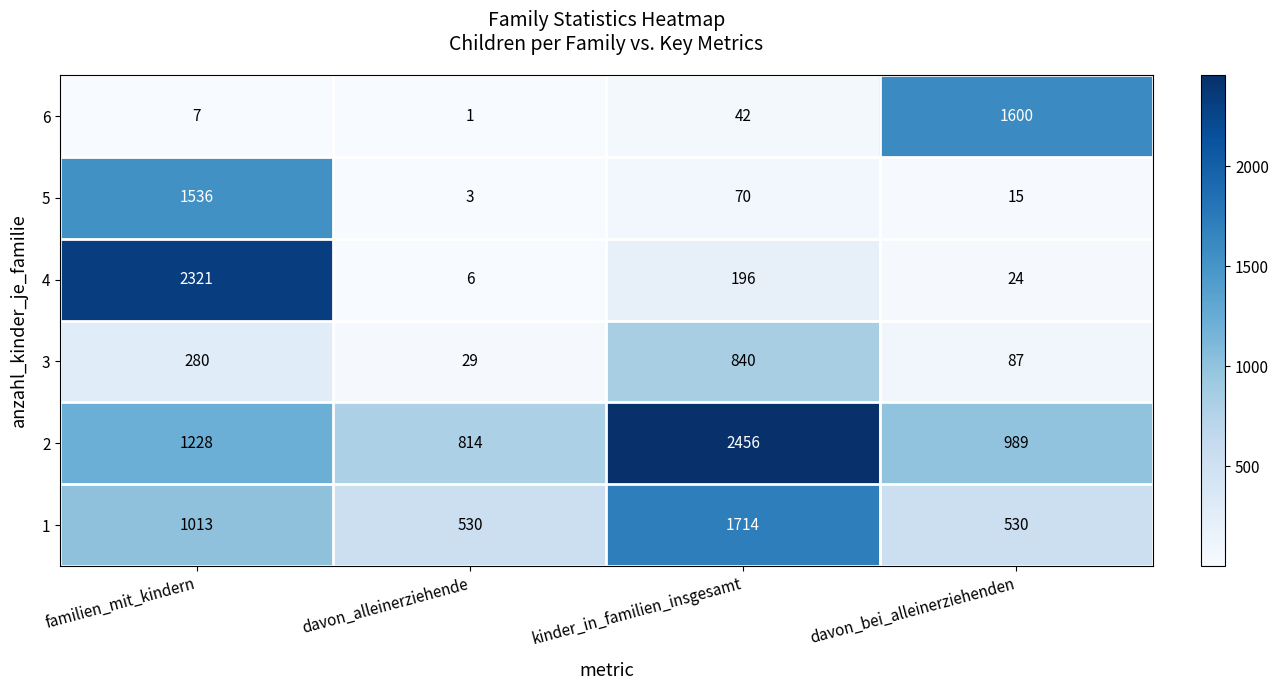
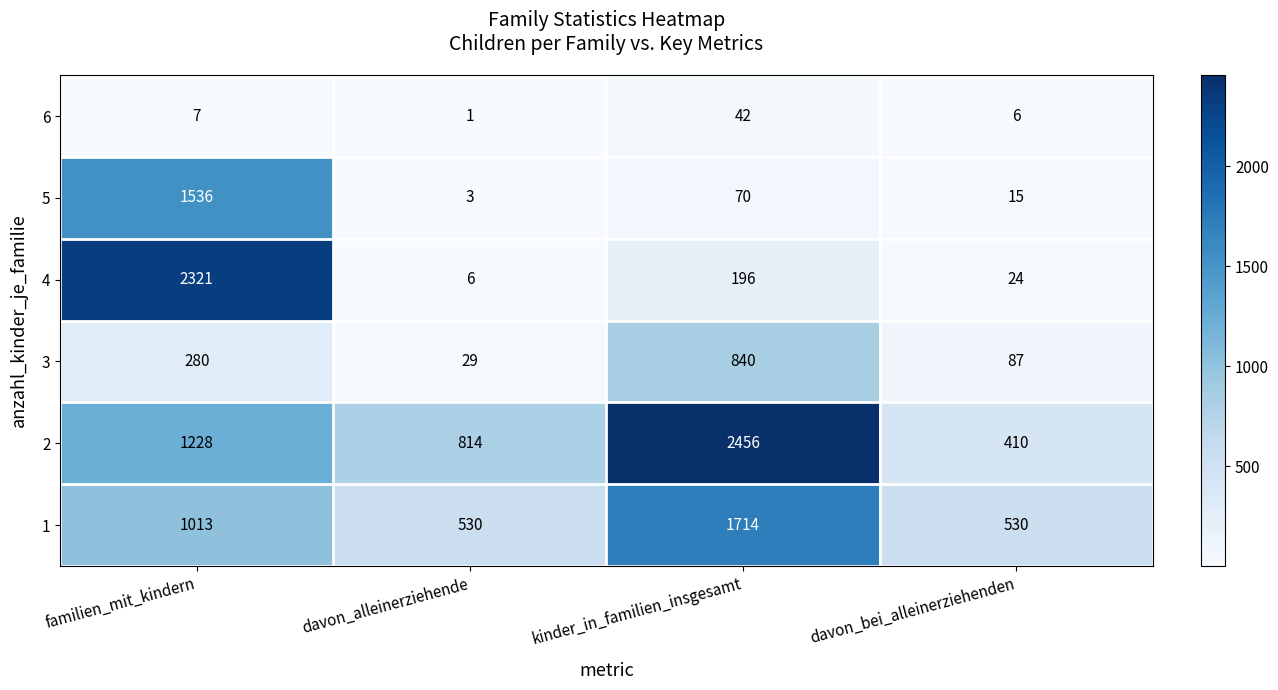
6, davon_bei_alleinerziehenden: 1600 -> 6
2, davon_bei_alleinerziehenden: 989 -> 410
